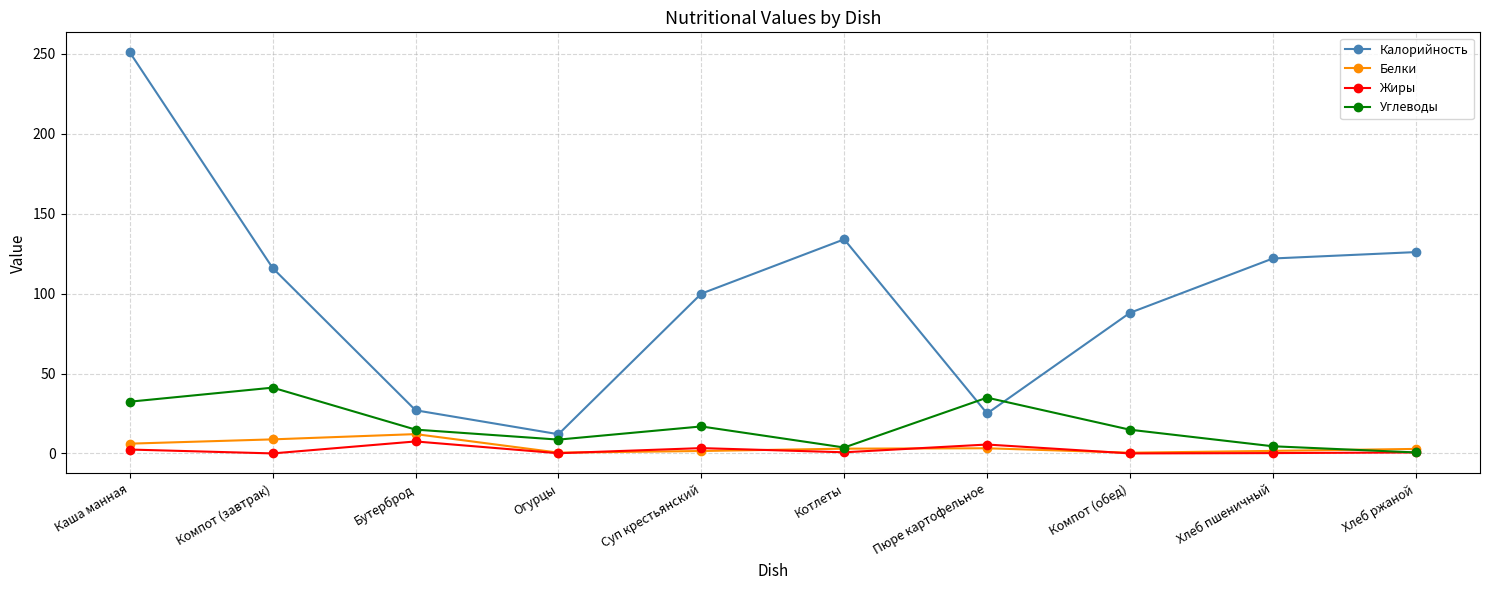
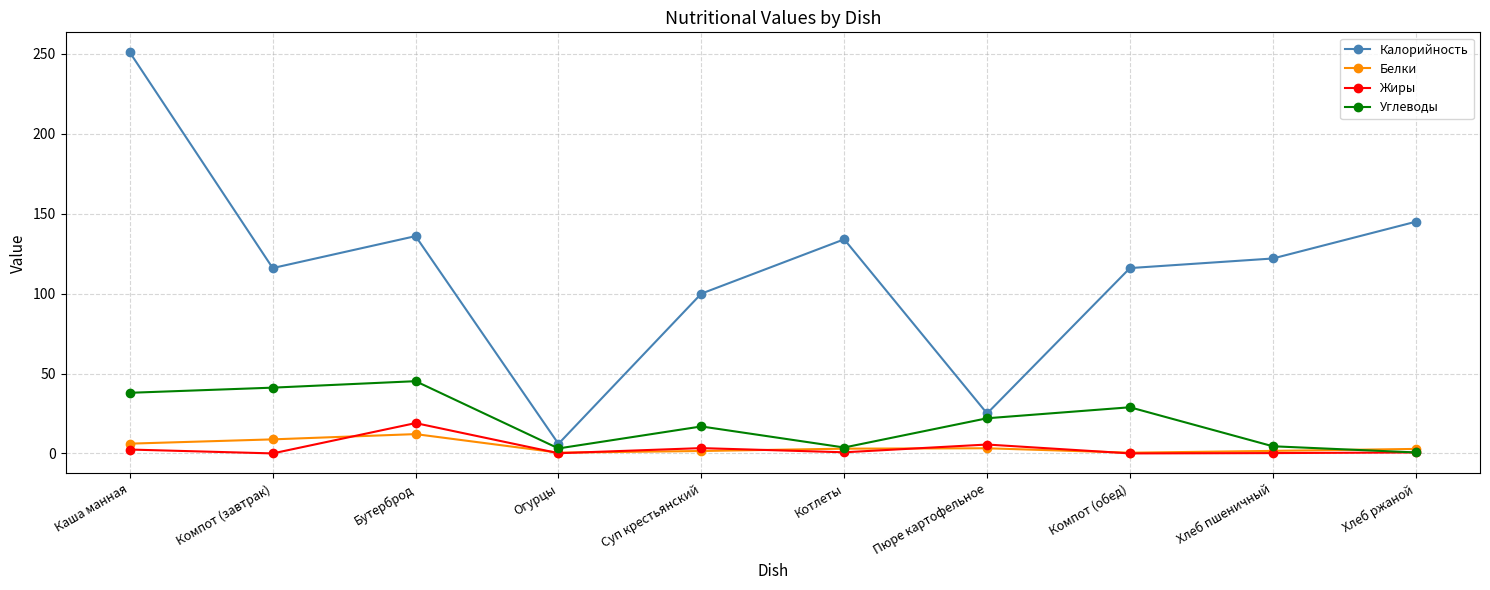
Углеводы, Каша манная: 32 -> 38
Калорийность, Бутерброд: 27 -> 136
Жиры, Бутерброд: 7 -> 19
Углеводы, Бутерброд: 15 -> 45
Калорийность, Огурцы: 12 -> 6
Углеводы, Огурцы: 9 -> 3
Углеводы, Пюре картофельное: 35 -> 22
Калорийность, Компот (обед): 88 -> 116
Углеводы, Компот (обед): 15 -> 29
Калорийность, Хлеб ржаной: 126 -> 145
